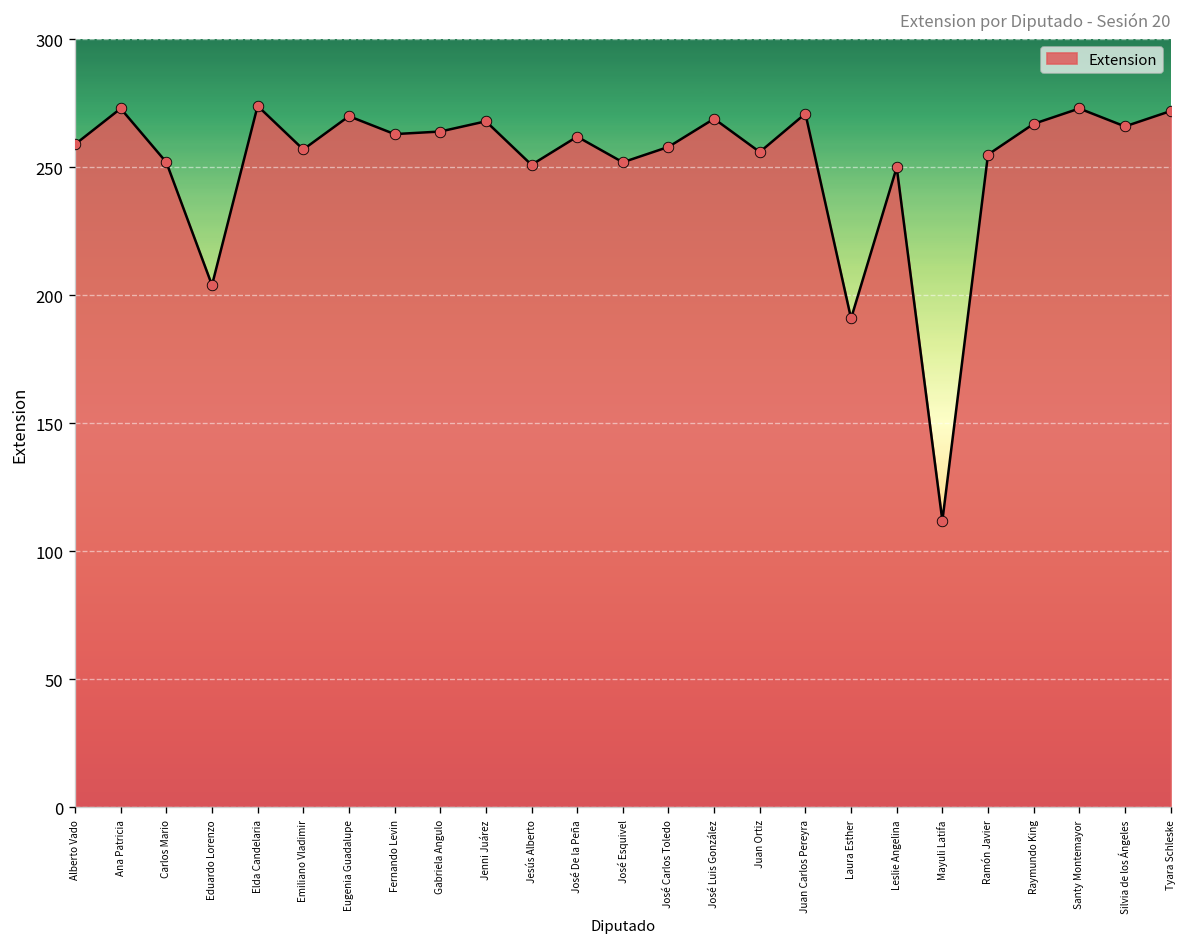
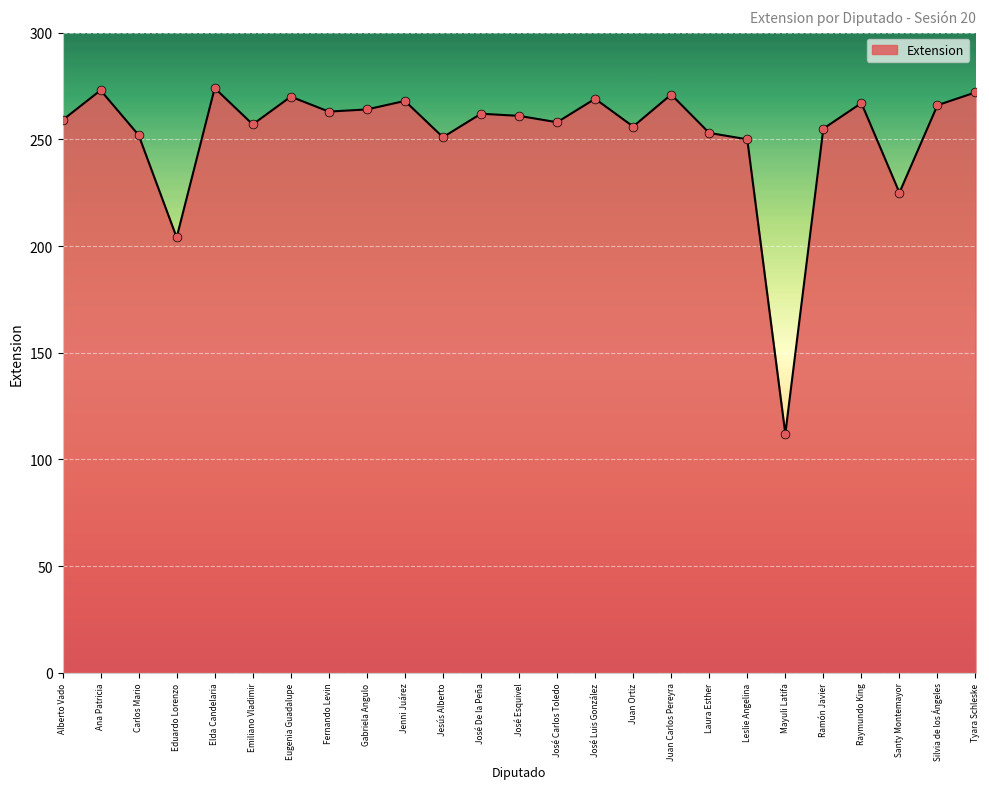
José Esquivel: 252 -> 261
Laura Esther: 191 -> 253
Santy Montemayor: 273 -> 225
